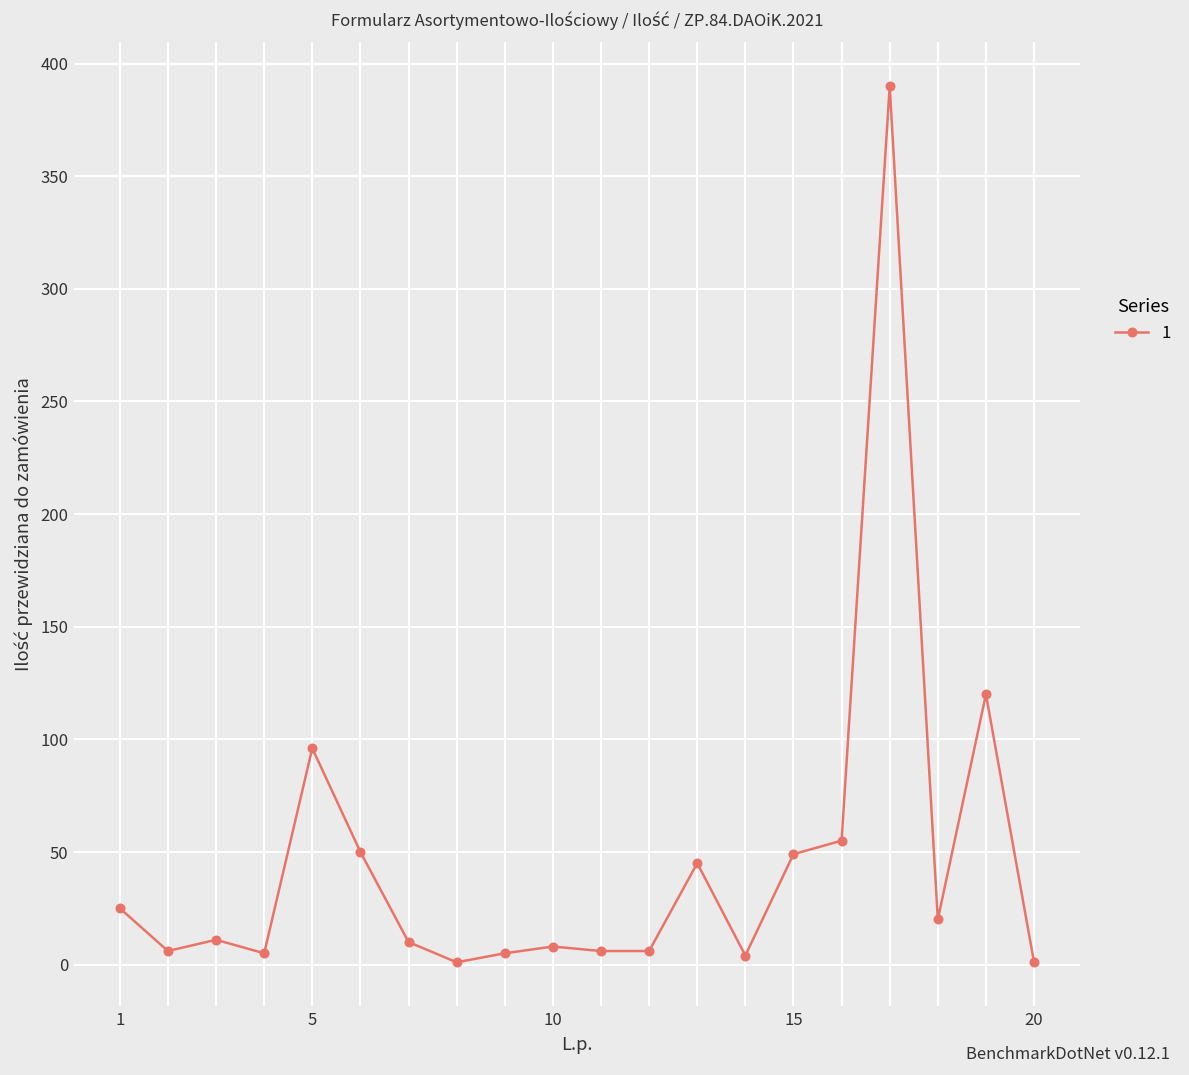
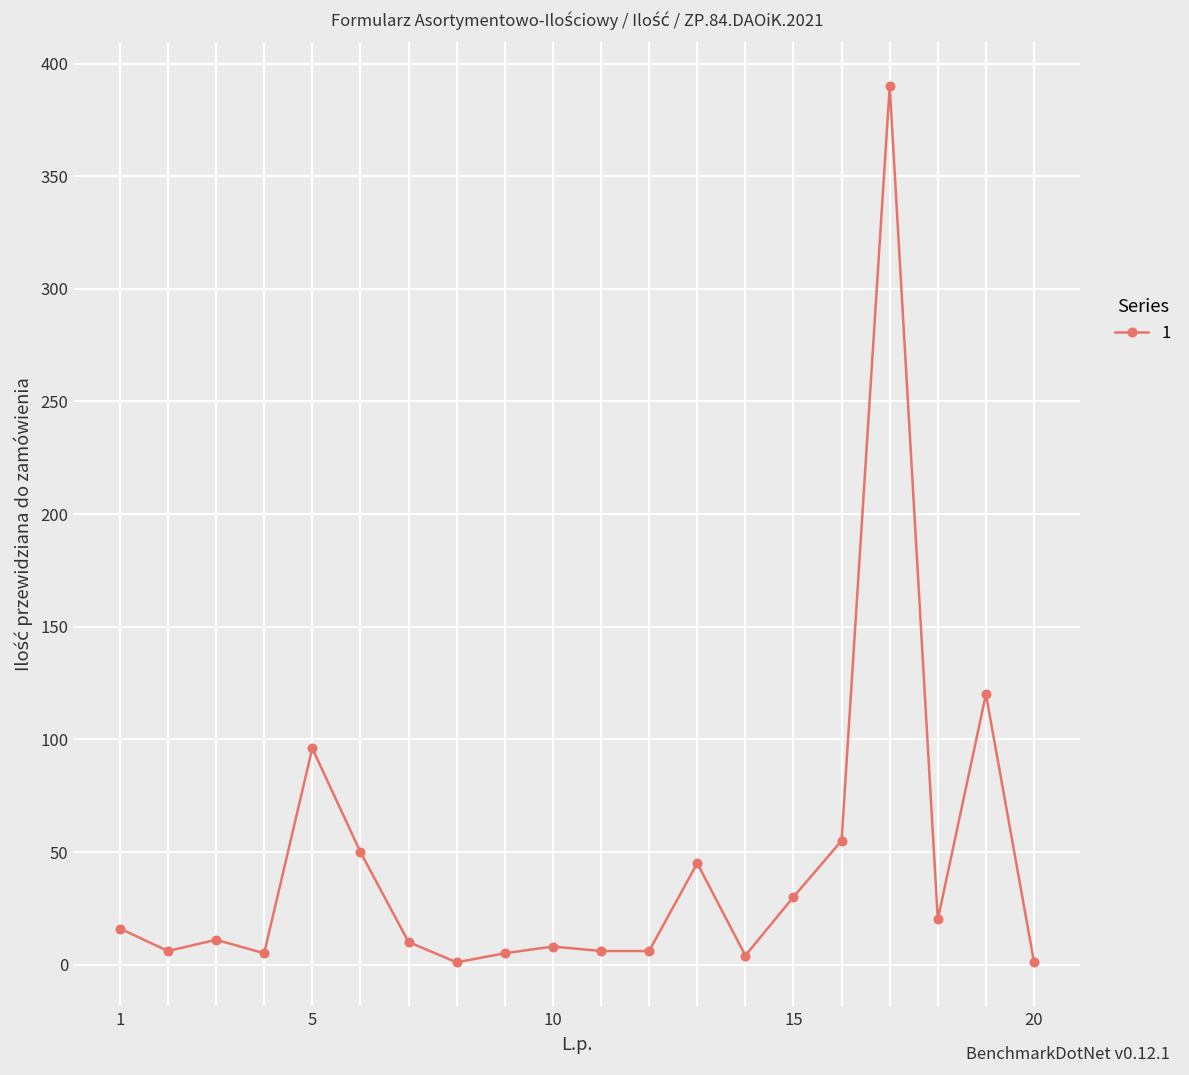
1: 25 -> 16
15: 49 -> 30
